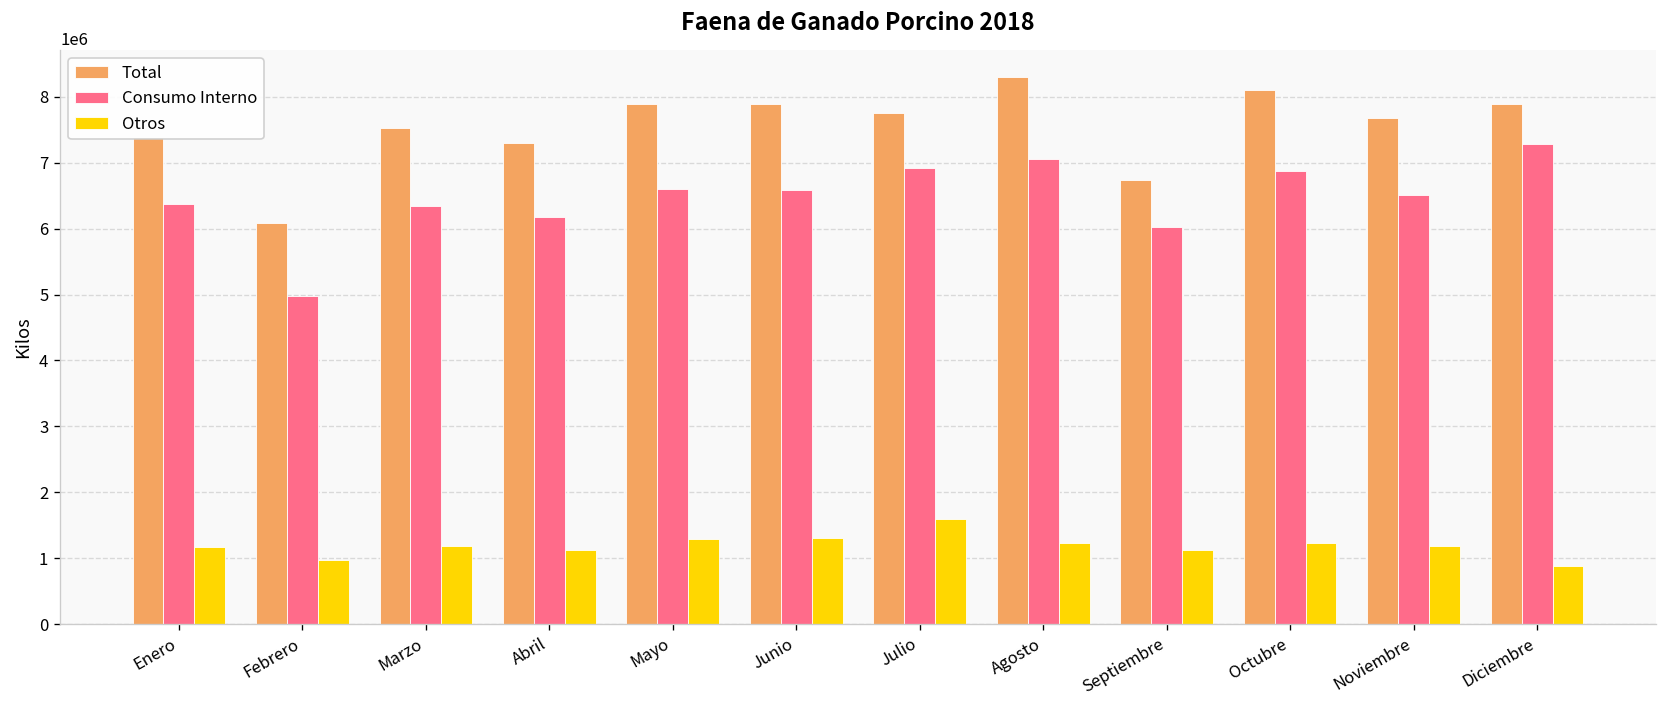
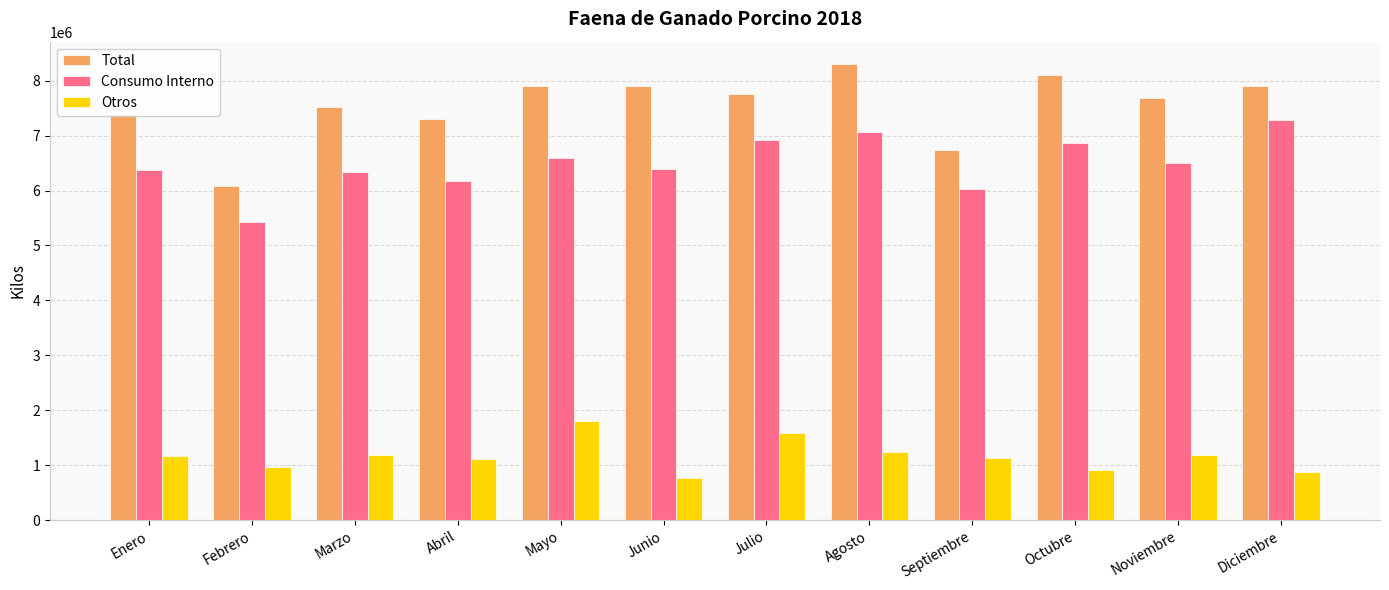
Consumo Interno, Febrero: 5000000 -> 5400000
Otros, Mayo: 1300000 -> 1800000
Consumo Interno, Junio: 6600000 -> 6400000
Otros, Junio: 1300000 -> 800000
Otros, Octubre: 1200000 -> 900000
